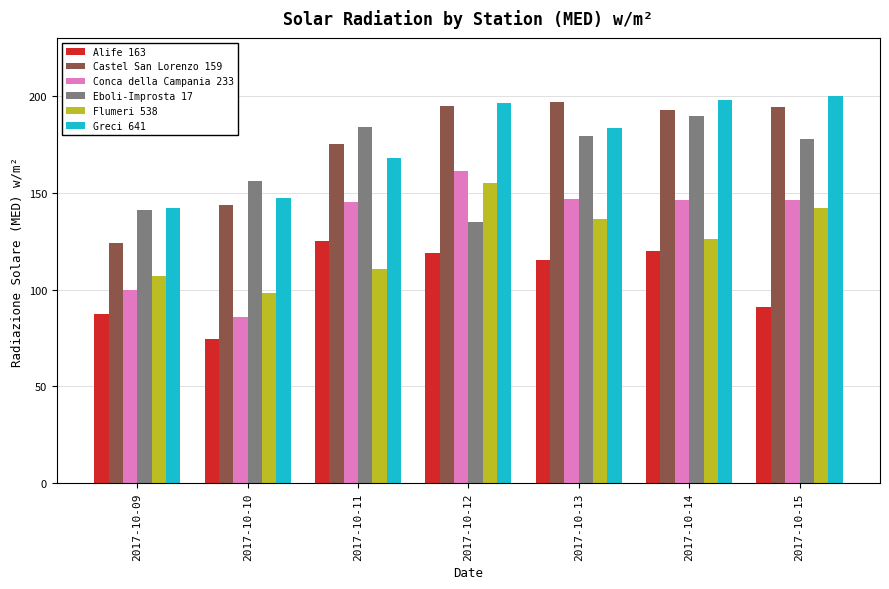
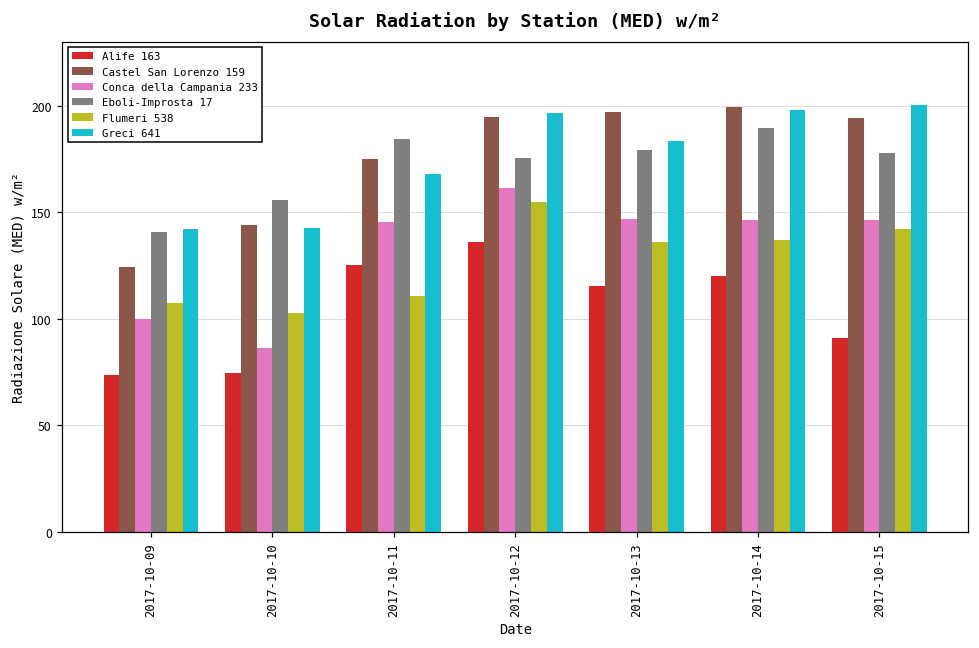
Alife 163, 2017-10-09: 87 -> 73
Flumeri 538, 2017-10-10: 98 -> 103
Greci 641, 2017-10-10: 147 -> 143
Alife 163, 2017-10-12: 119 -> 136
Eboli-Improsta 17, 2017-10-12: 135 -> 176
Castel San Lorenzo 159, 2017-10-14: 193 -> 199
Flumeri 538, 2017-10-14: 126 -> 137
